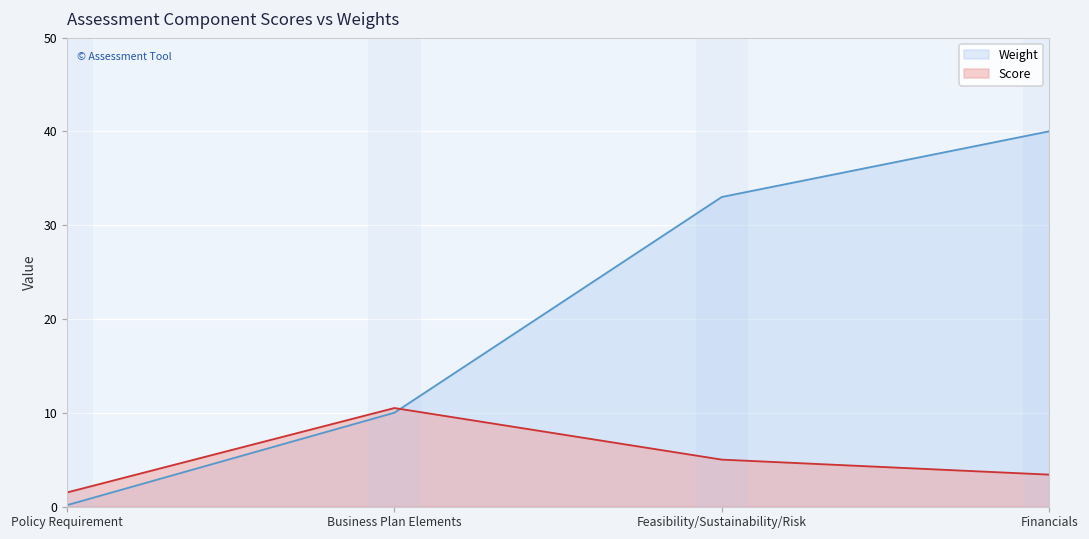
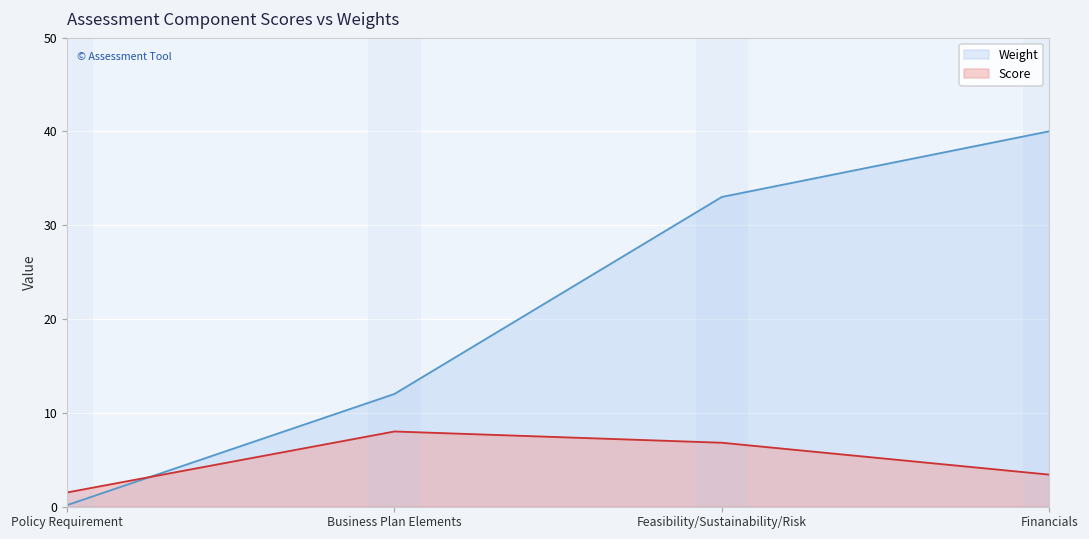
Weight, Business Plan Elements: 10 -> 12
Score, Business Plan Elements: 11 -> 8
Score, Feasibility/Sustainability/Risk: 5 -> 7
